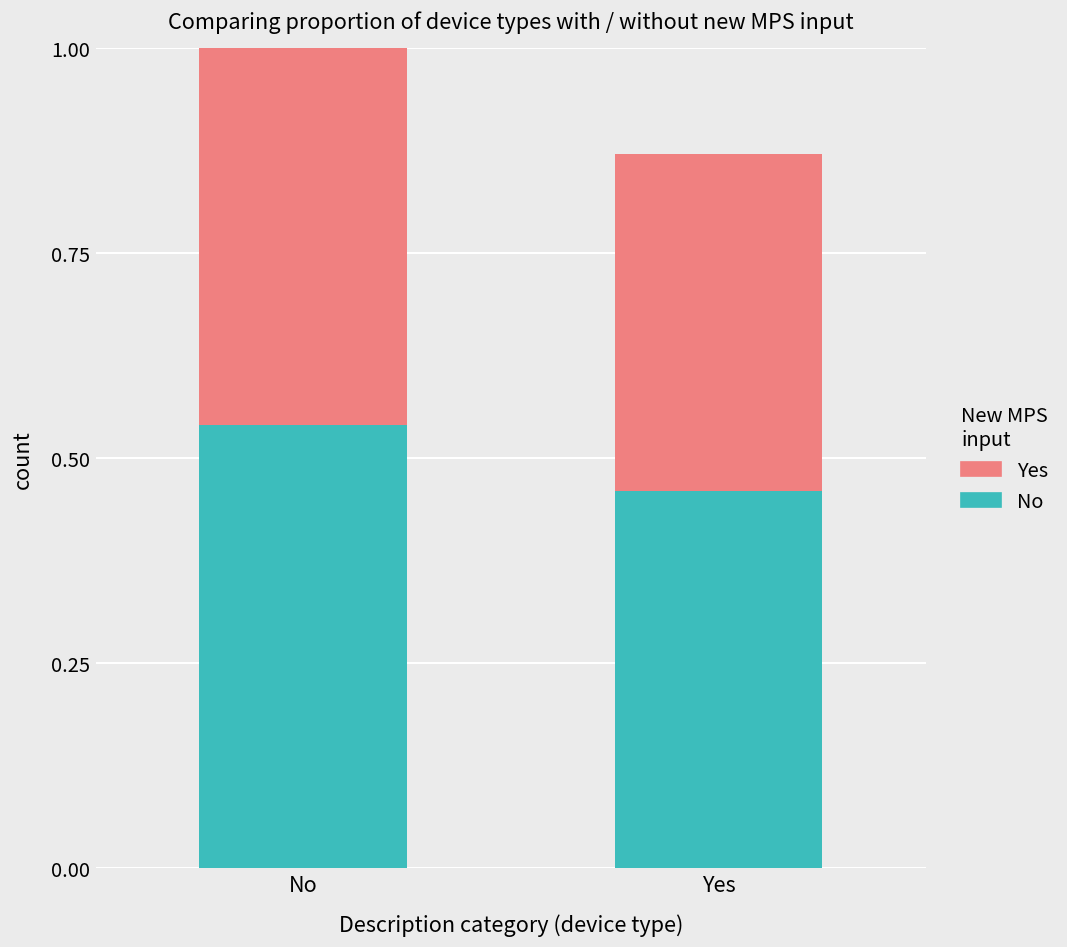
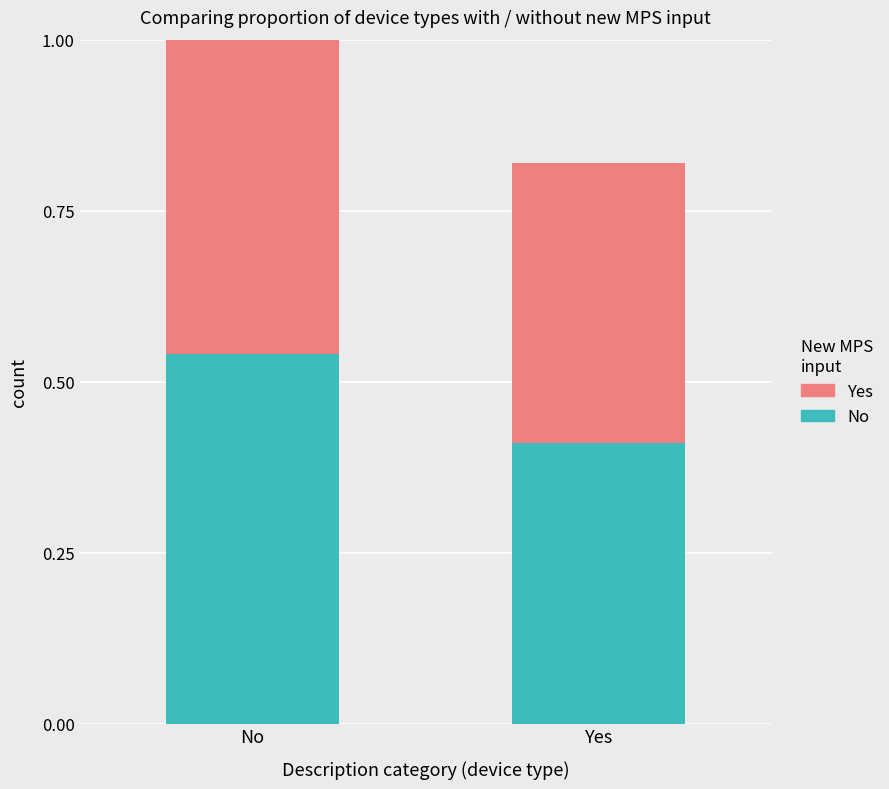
No, Yes: 0.46 -> 0.41
